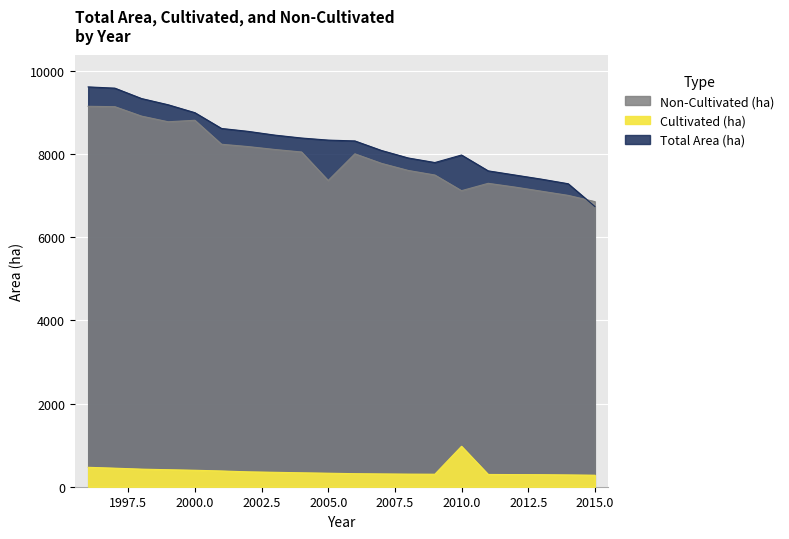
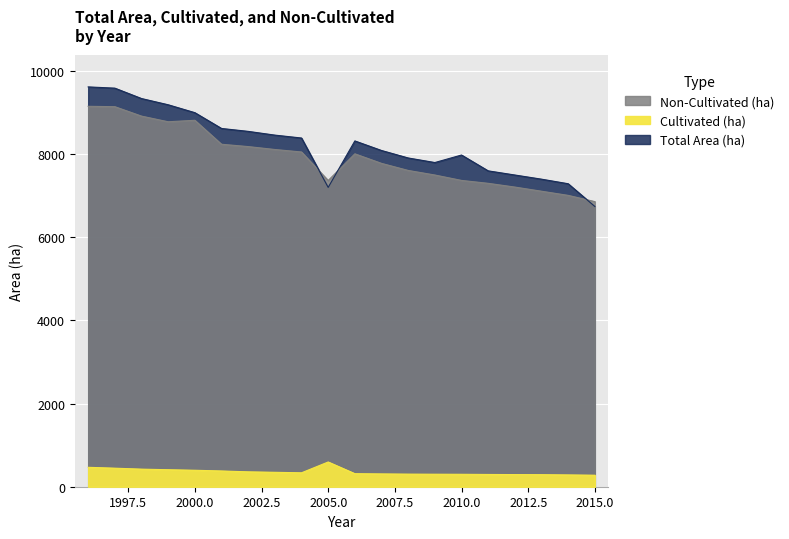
Cultivated (ha), 2005.0: 300 -> 600
Total Area (ha), 2005.0: 8300 -> 7200
Non-Cultivated (ha), 2010.0: 7100 -> 7400
Cultivated (ha), 2010.0: 1000 -> 300
